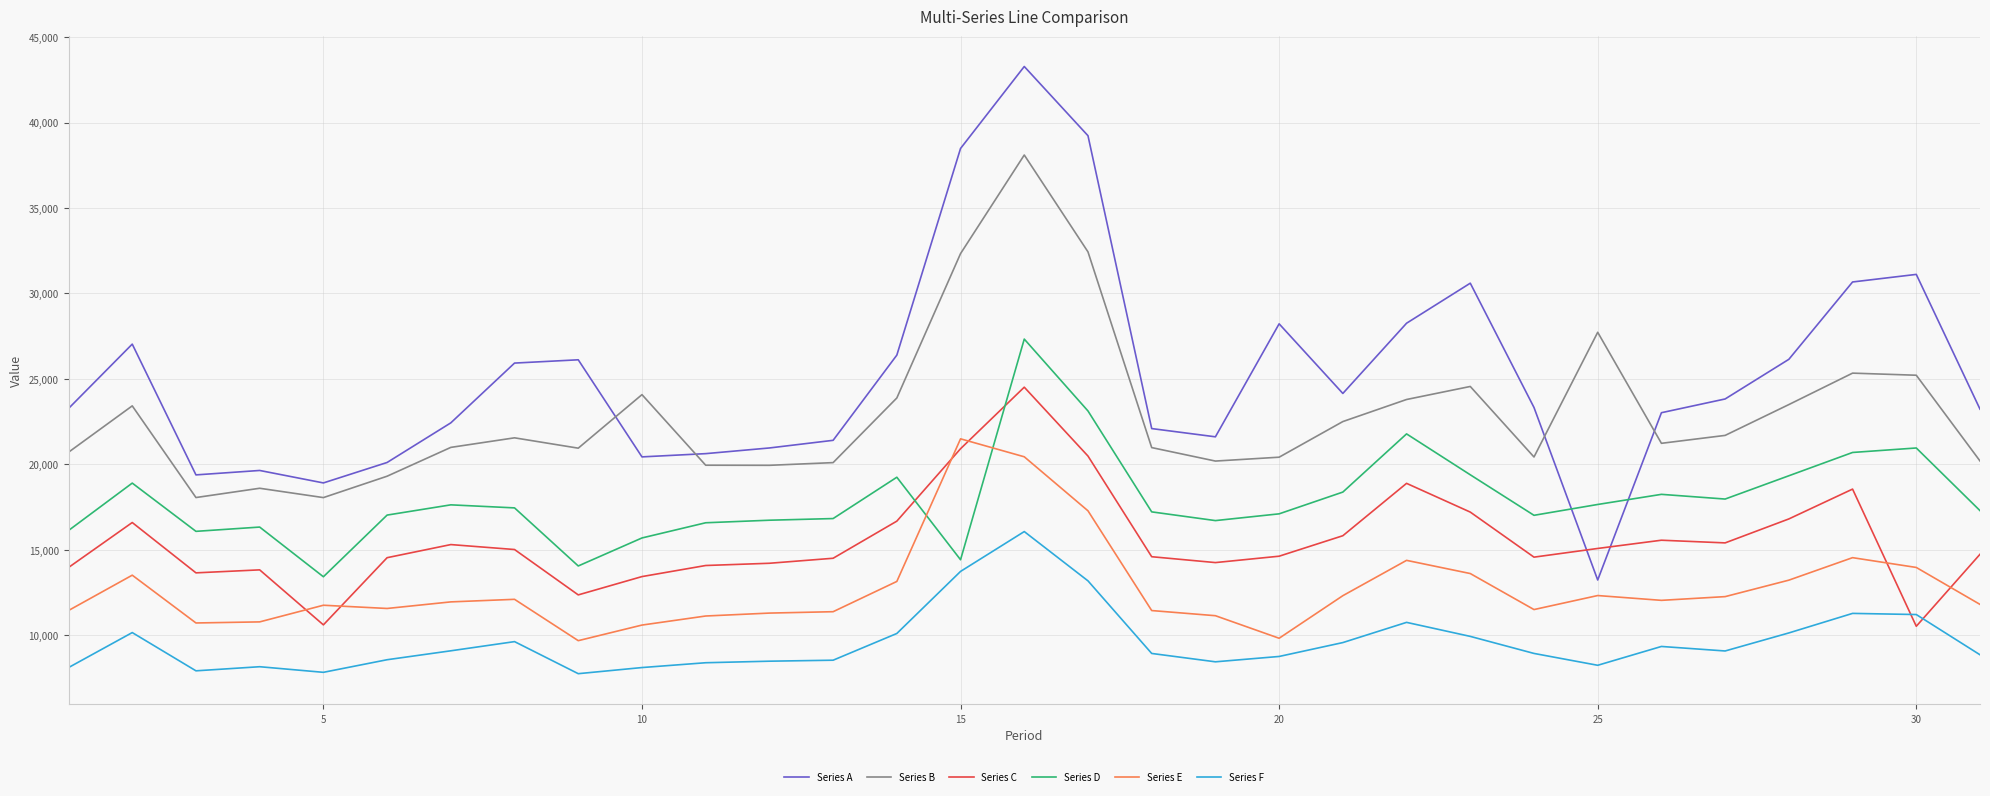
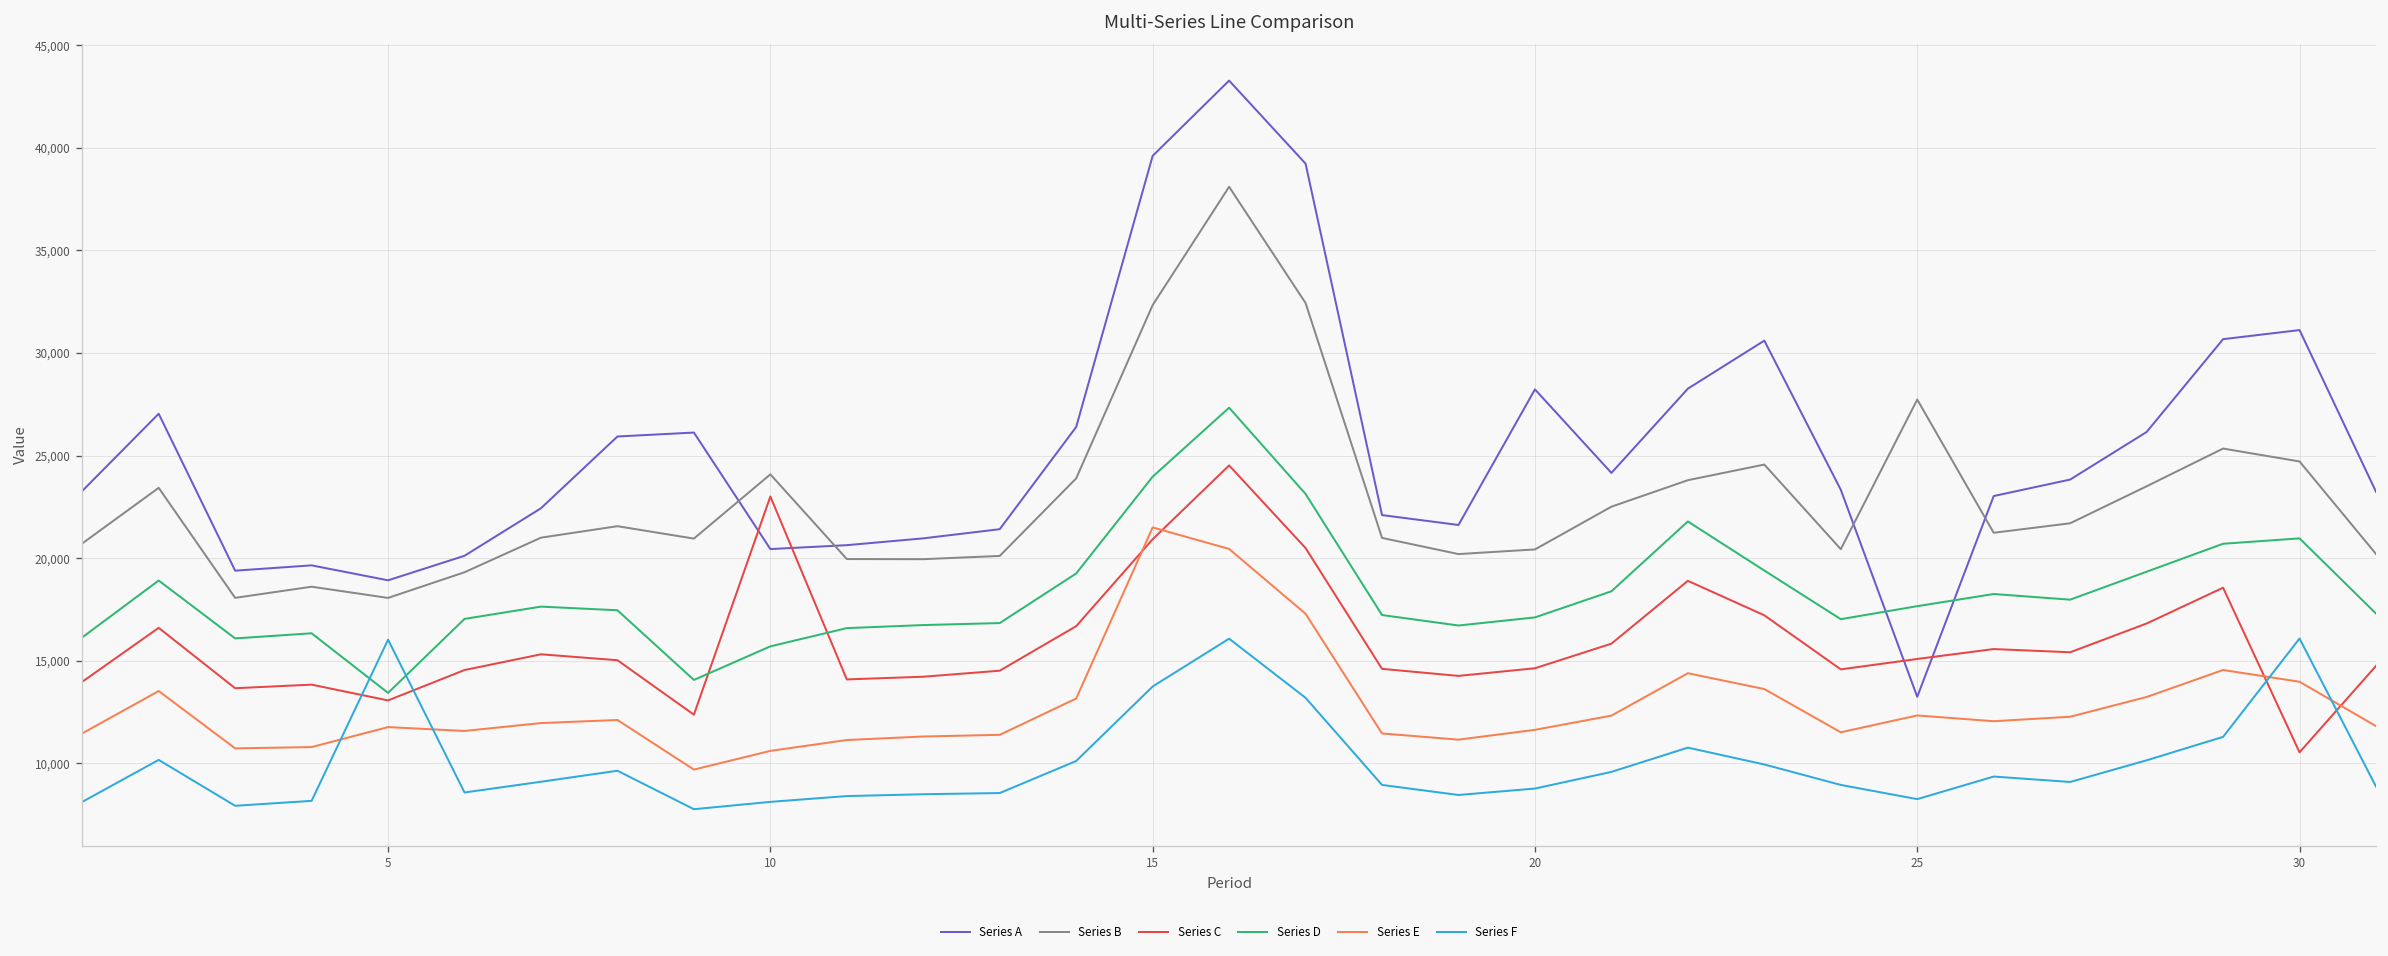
Series C, 5: 10,600 -> 13,100
Series F, 5: 7,800 -> 16,000
Series C, 10: 13,400 -> 23,000
Series A, 15: 38,500 -> 39,600
Series D, 15: 14,400 -> 24,000
Series E, 20: 9,800 -> 11,600
Series B, 30: 25,200 -> 24,700
Series F, 30: 11,200 -> 16,100
